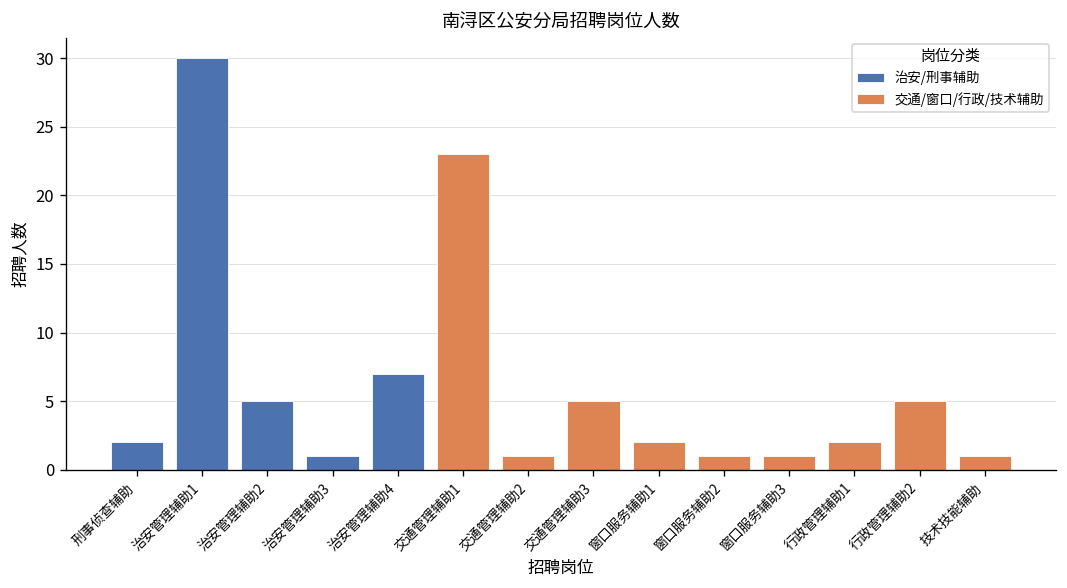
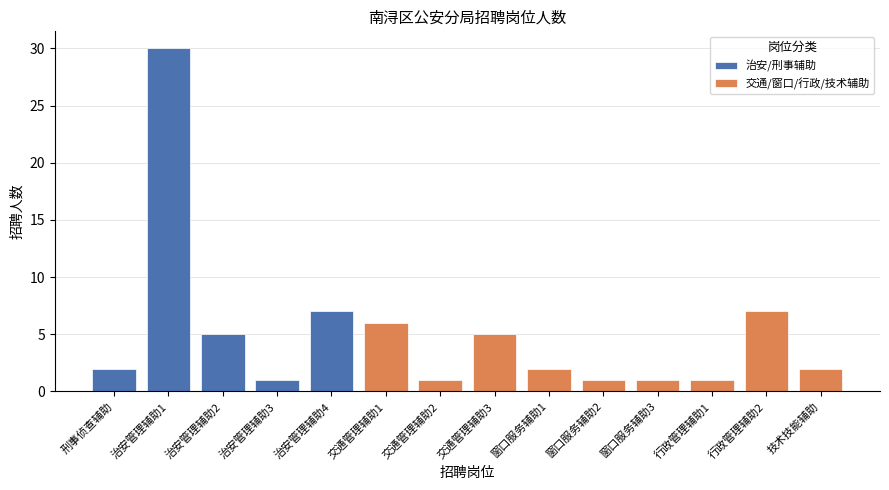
交通/窗口/行政/技术辅助, 交通管理辅助1: 23 -> 6
交通/窗口/行政/技术辅助, 行政管理辅助1: 2 -> 1
交通/窗口/行政/技术辅助, 行政管理辅助2: 5 -> 7
交通/窗口/行政/技术辅助, 技术技能辅助: 1 -> 2
